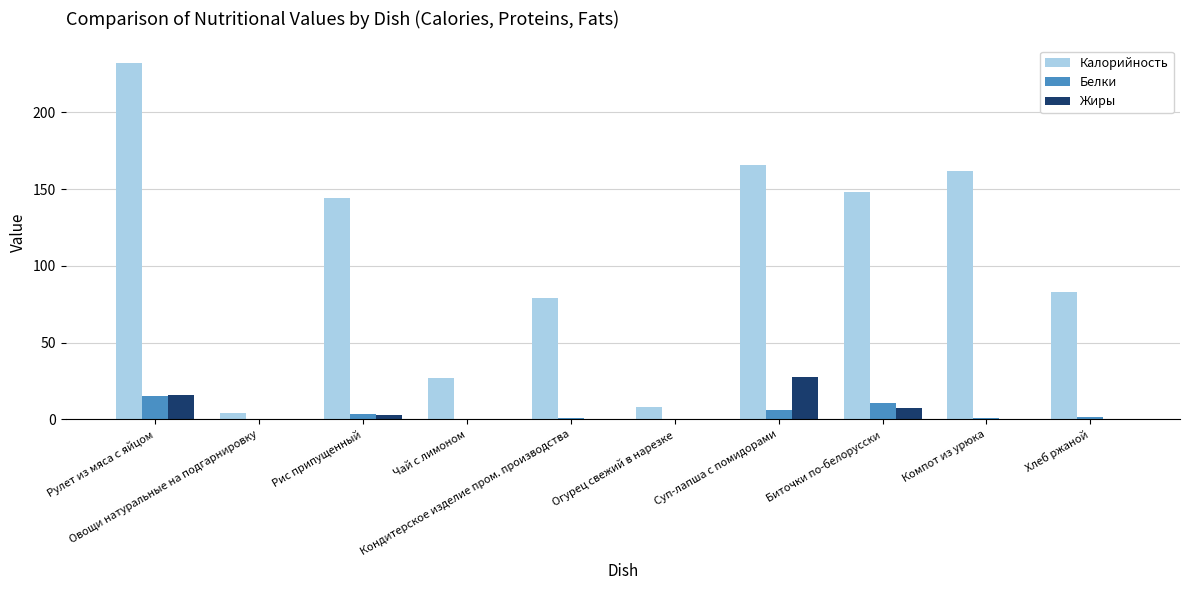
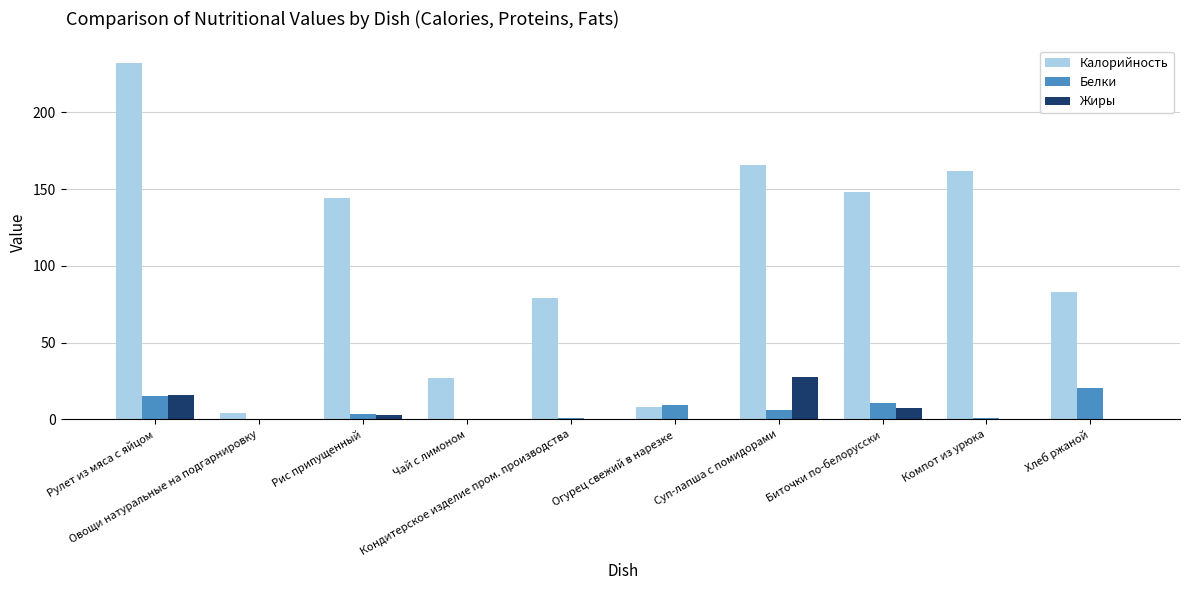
Белки, Огурец свежий в нарезке: 1 -> 10
Белки, Хлеб ржаной: 1 -> 21
